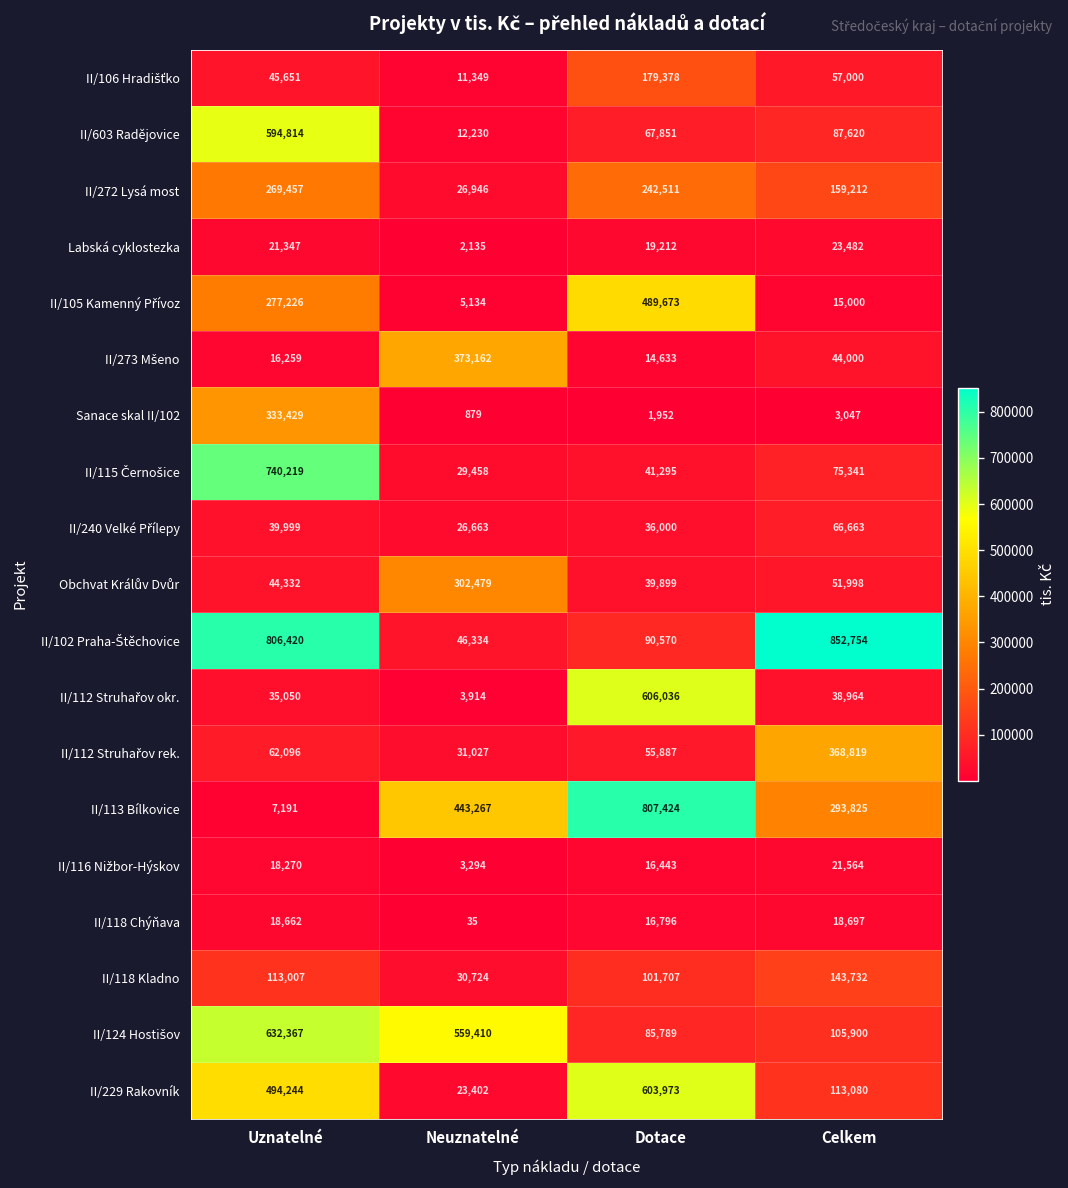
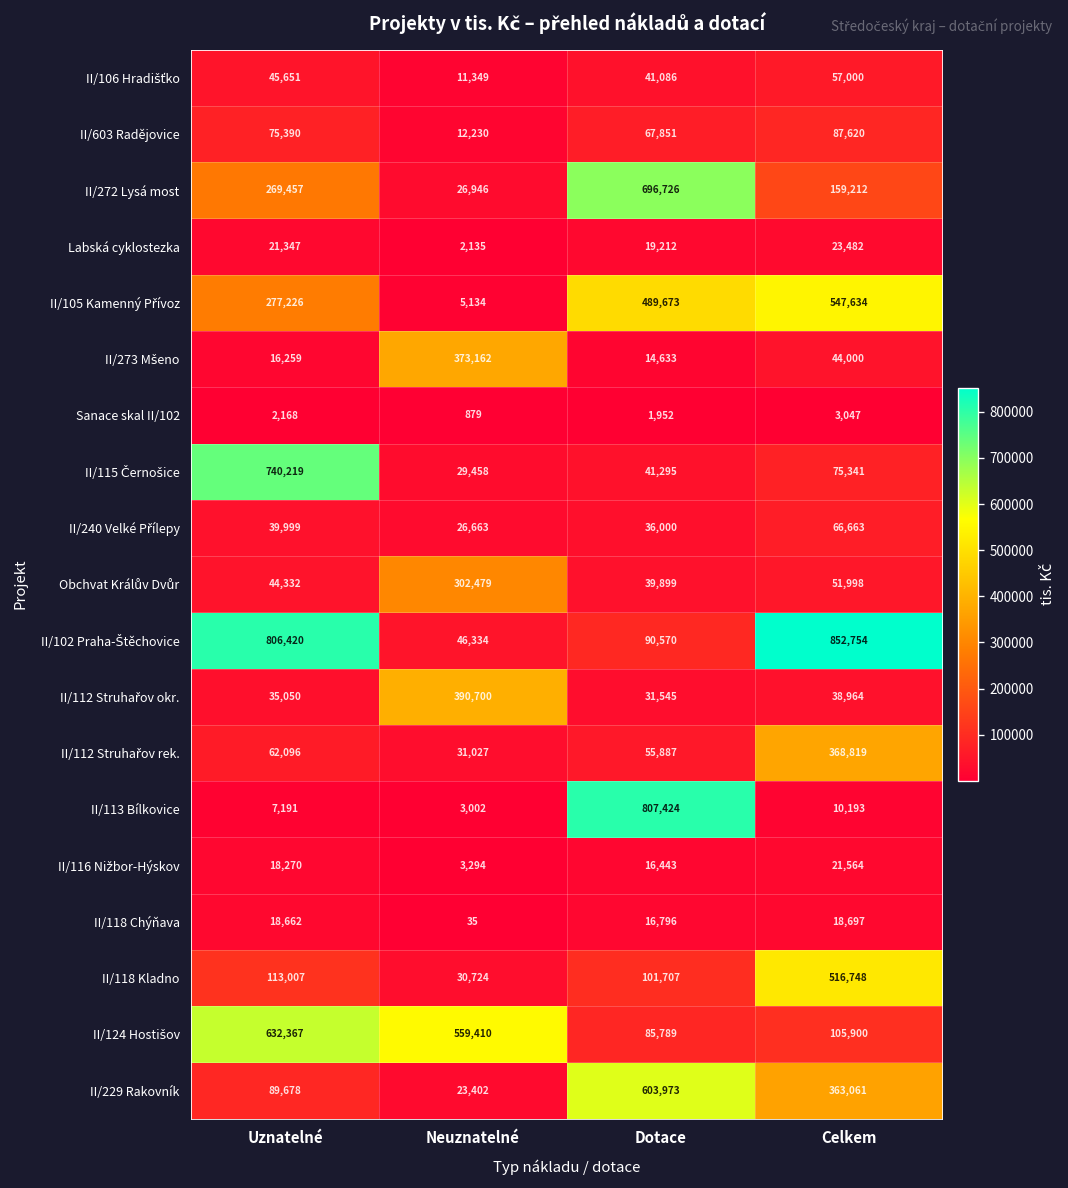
II/106 Hradišťko, Dotace: 179,378 -> 41,086
II/603 Radějovice, Uznatelné: 594,814 -> 75,390
II/272 Lysá most, Dotace: 242,511 -> 696,726
II/105 Kamenný Přívoz, Celkem: 15,000 -> 547,634
Sanace skal II/102, Uznatelné: 333,429 -> 2,168
II/112 Struhařov okr., Neuznatelné: 3,914 -> 390,700
II/112 Struhařov okr., Dotace: 606,036 -> 31,545
II/113 Bílkovice, Neuznatelné: 443,267 -> 3,002
II/113 Bílkovice, Celkem: 293,825 -> 10,193
II/118 Kladno, Celkem: 143,732 -> 516,748
II/229 Rakovník, Uznatelné: 494,244 -> 89,678
II/229 Rakovník, Celkem: 113,080 -> 363,061
